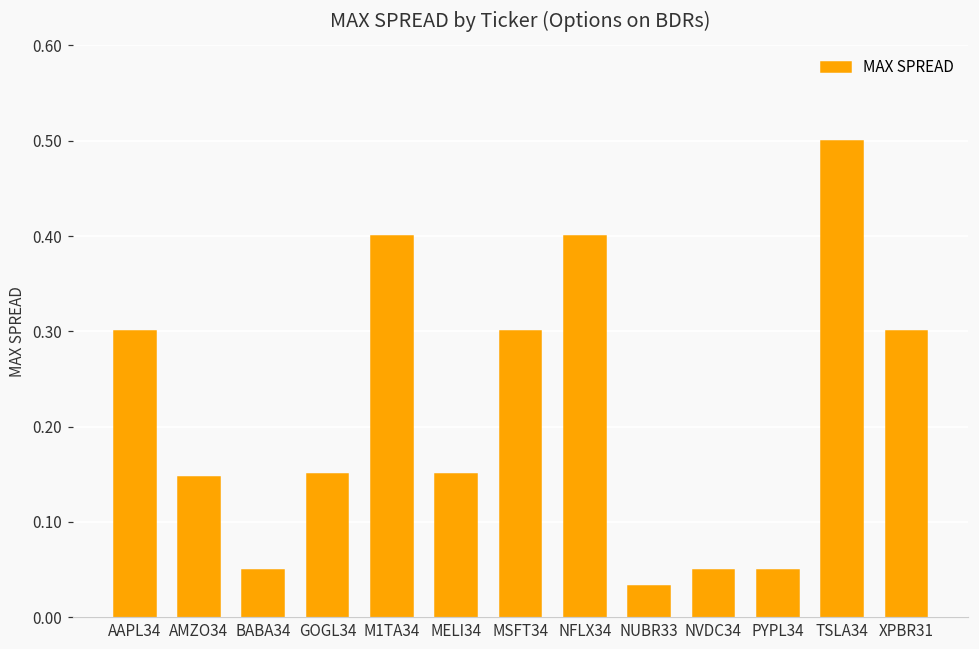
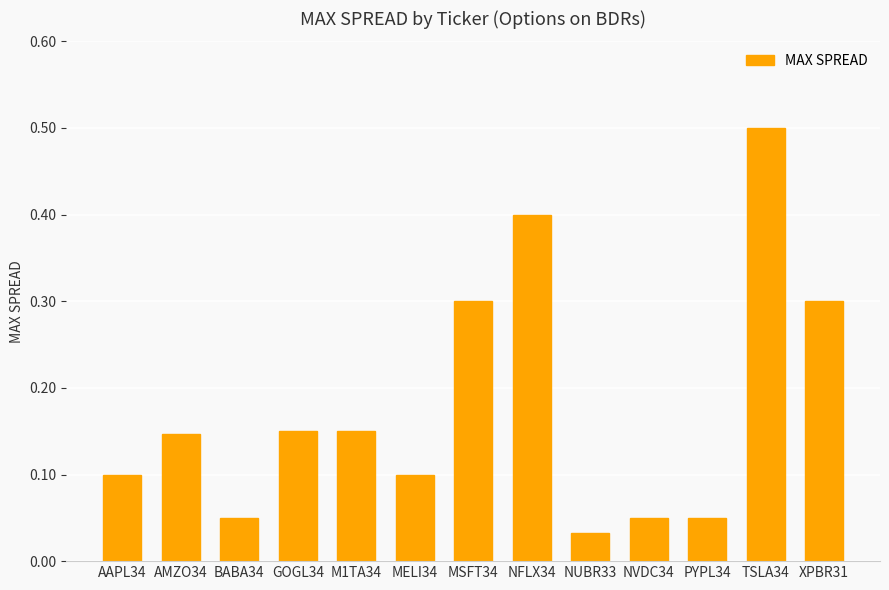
AAPL34: 0.3 -> 0.1
M1TA34: 0.40 -> 0.15
MELI34: 0.15 -> 0.10
